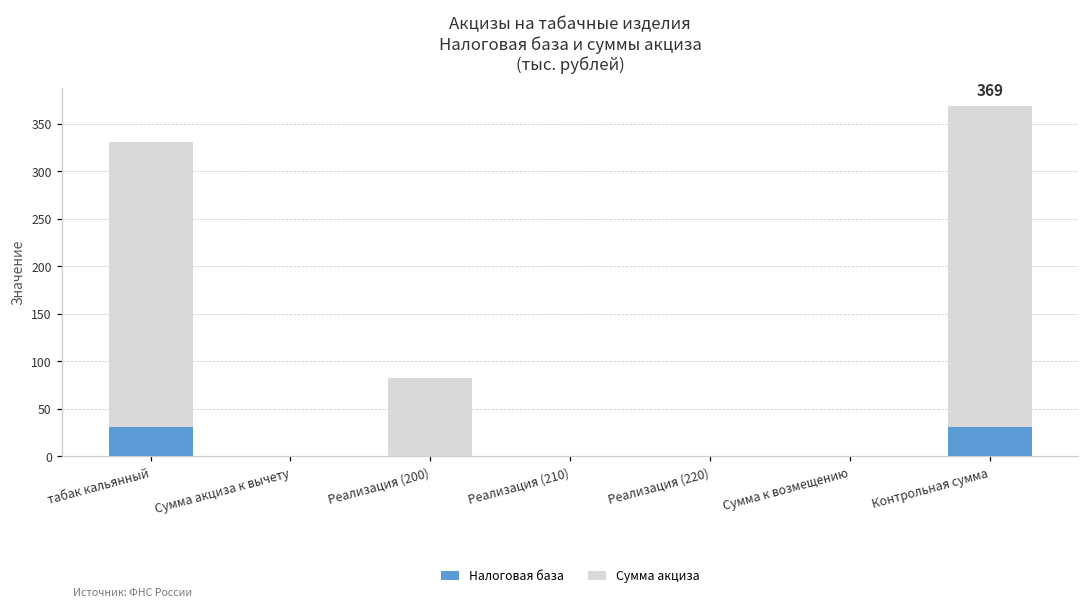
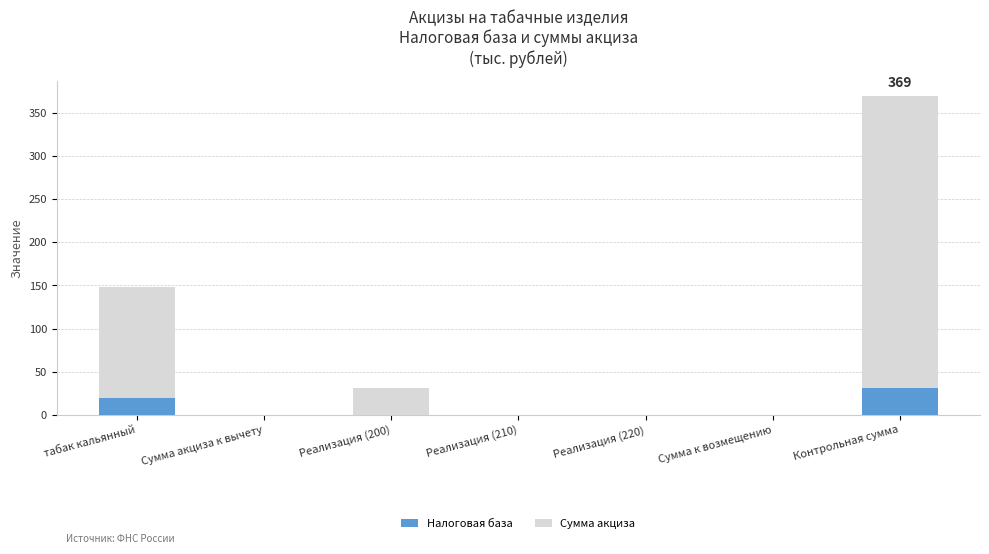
Налоговая база, табак кальянный: 30 -> 20
Сумма акциза, табак кальянный: 300 -> 130
Сумма акциза, Реализация (200): 80 -> 30
